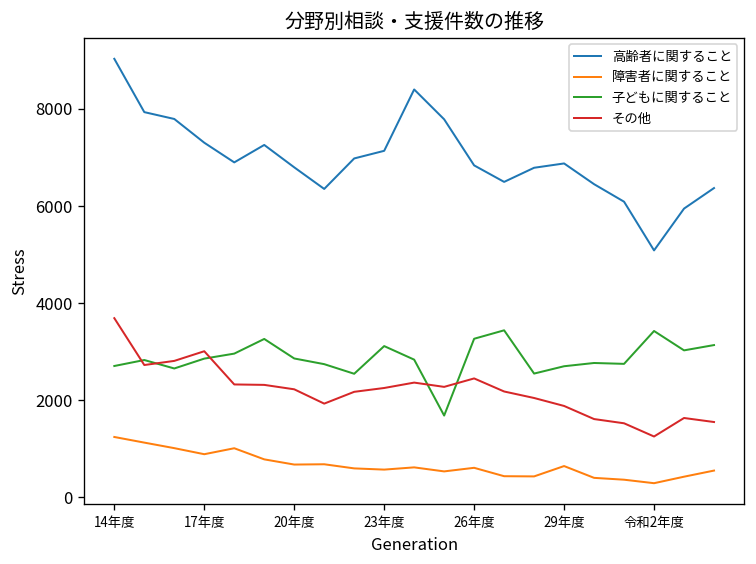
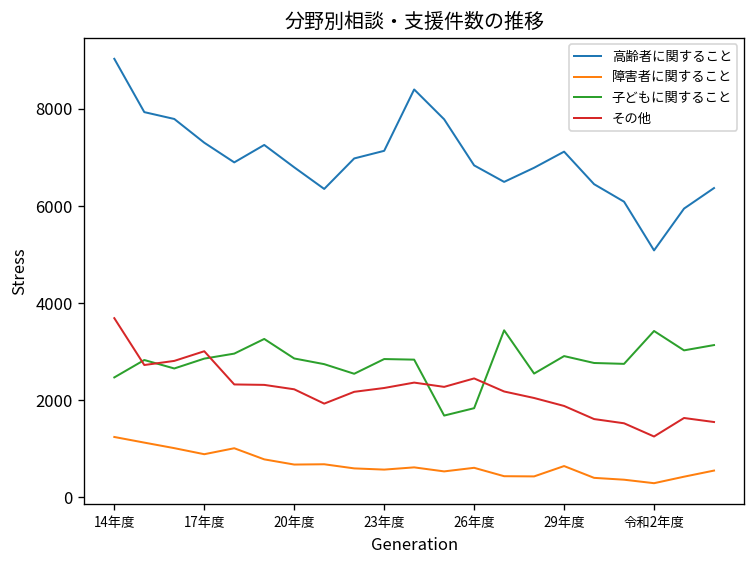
子どもに関すること, 14年度: 2700 -> 2500
子どもに関すること, 23年度: 3100 -> 2800
子どもに関すること, 26年度: 3300 -> 1800
高齢者に関すること, 29年度: 6900 -> 7100
子どもに関すること, 29年度: 2700 -> 2900
